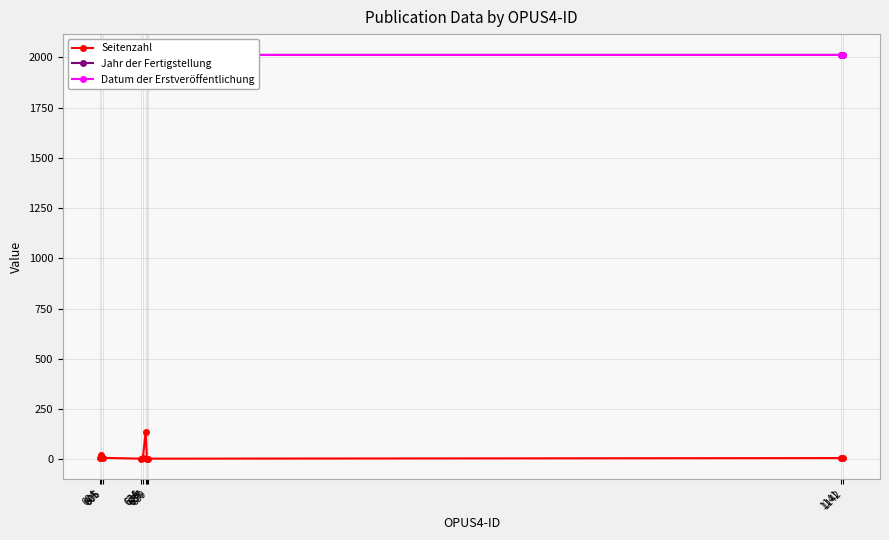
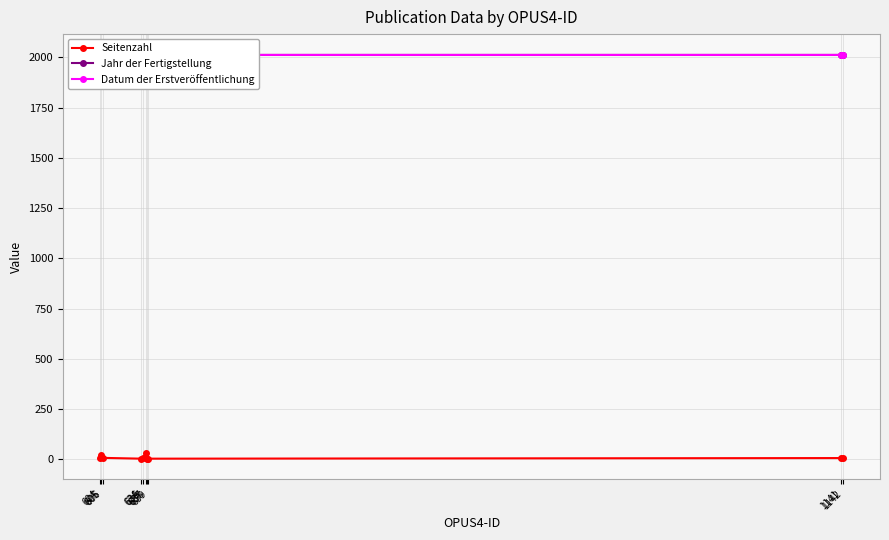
Seitenzahl, 637: 140 -> 30
